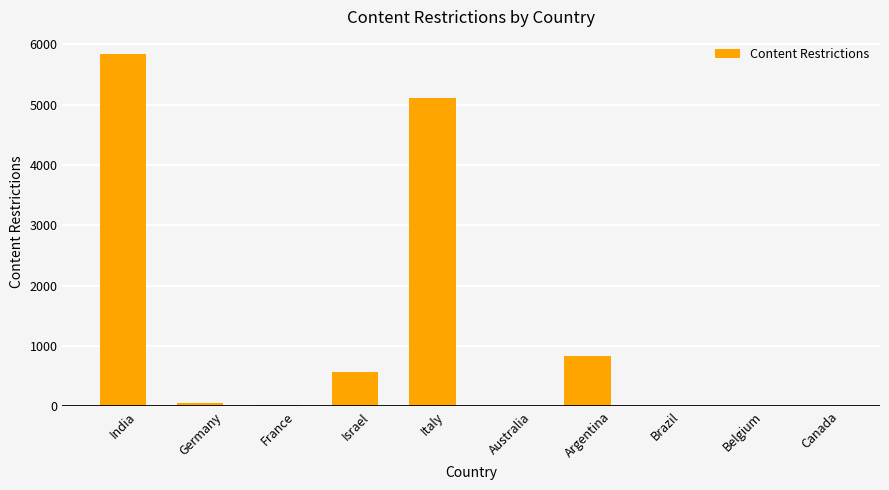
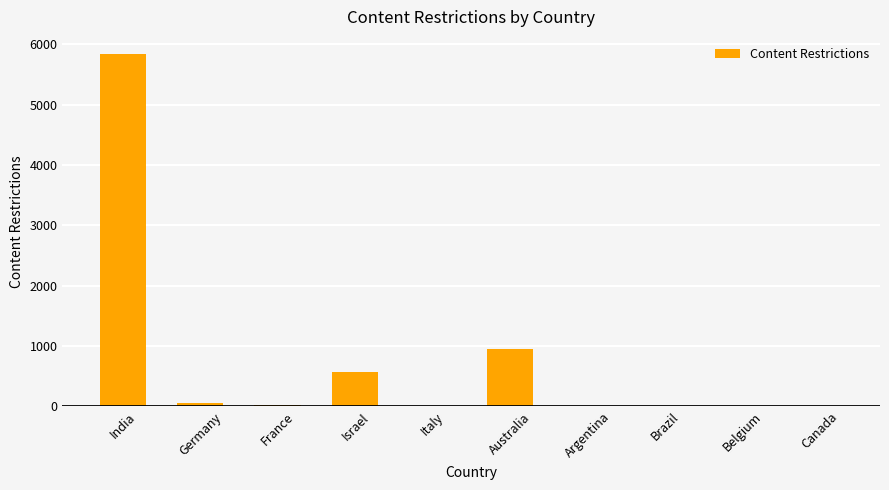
Italy: 5100 -> 0
Australia: 0 -> 900
Argentina: 800 -> 0
